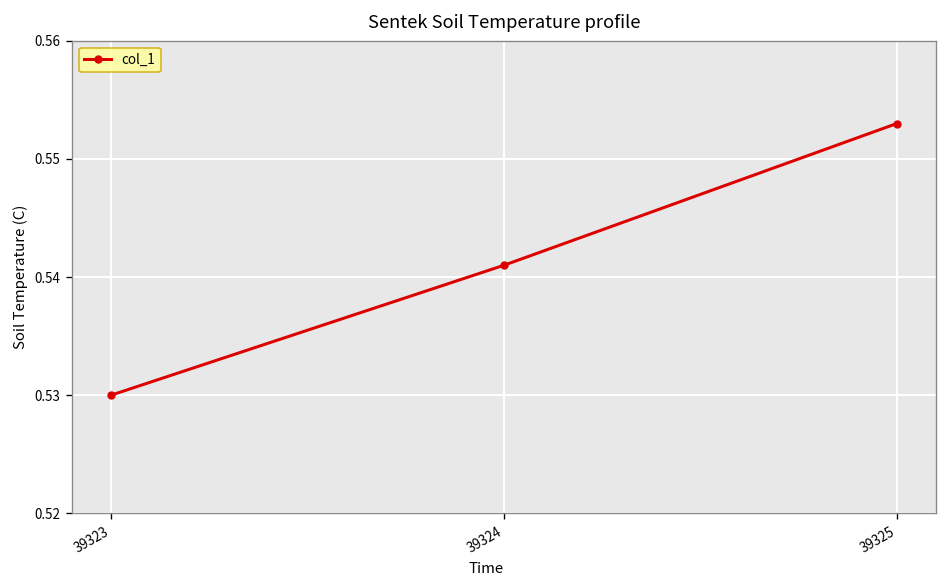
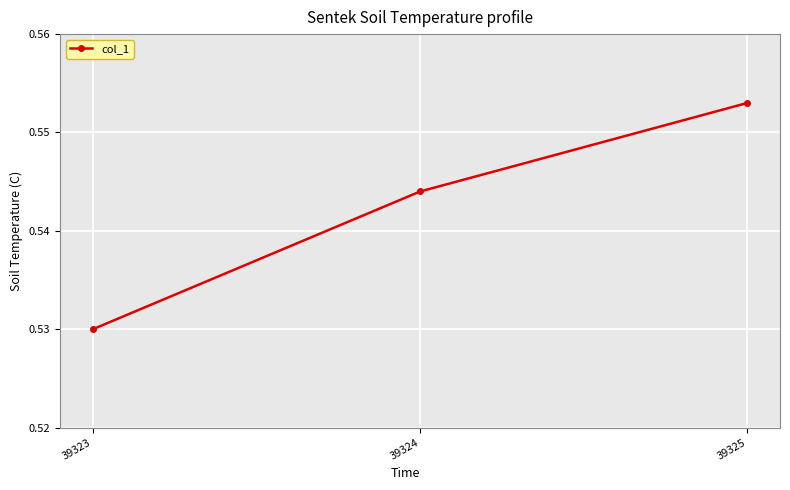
39324: 0.541 -> 0.544
